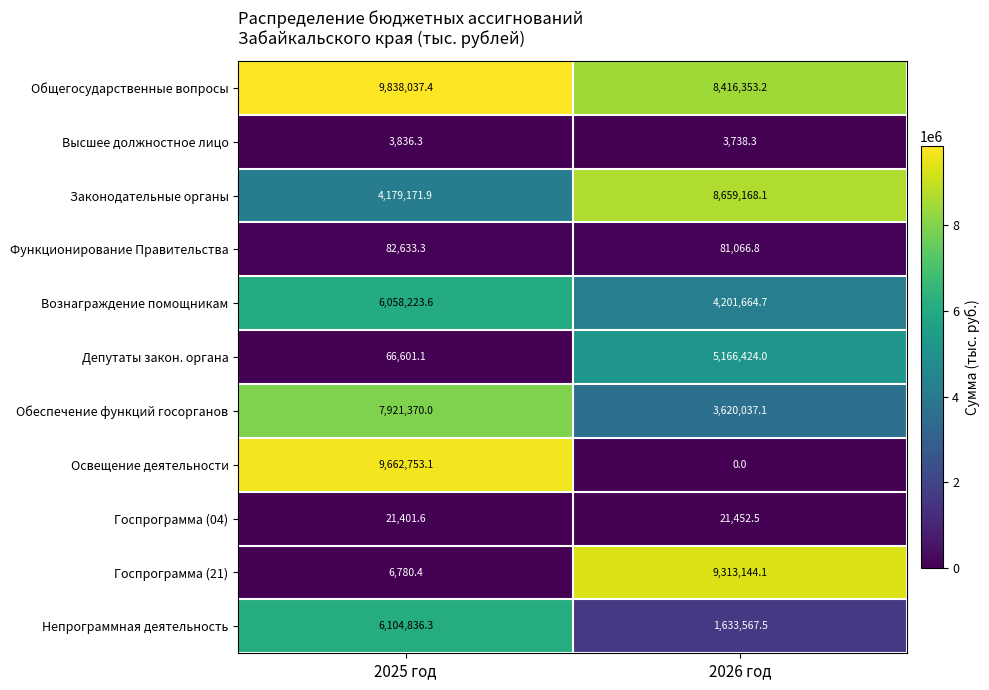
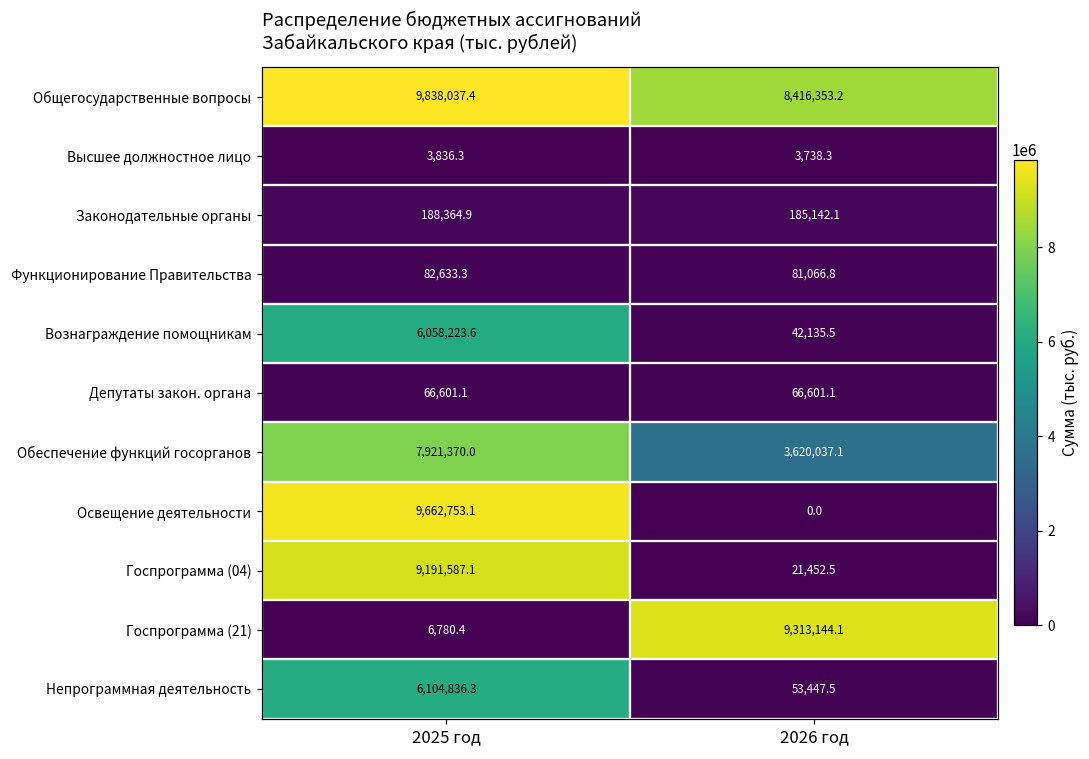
Законодательные органы, 2025 год: 4,179,171.9 -> 188,364.9
Законодательные органы, 2026 год: 8,659,168.1 -> 185,142.1
Вознаграждение помощникам, 2026 год: 4,201,664.7 -> 42,135.5
Депутаты закон. органа, 2026 год: 5,166,424.0 -> 66,601.1
Госпрограмма (04), 2025 год: 21,401.6 -> 9,191,587.1
Непрограммная деятельность, 2026 год: 1,633,567.5 -> 53,447.5
